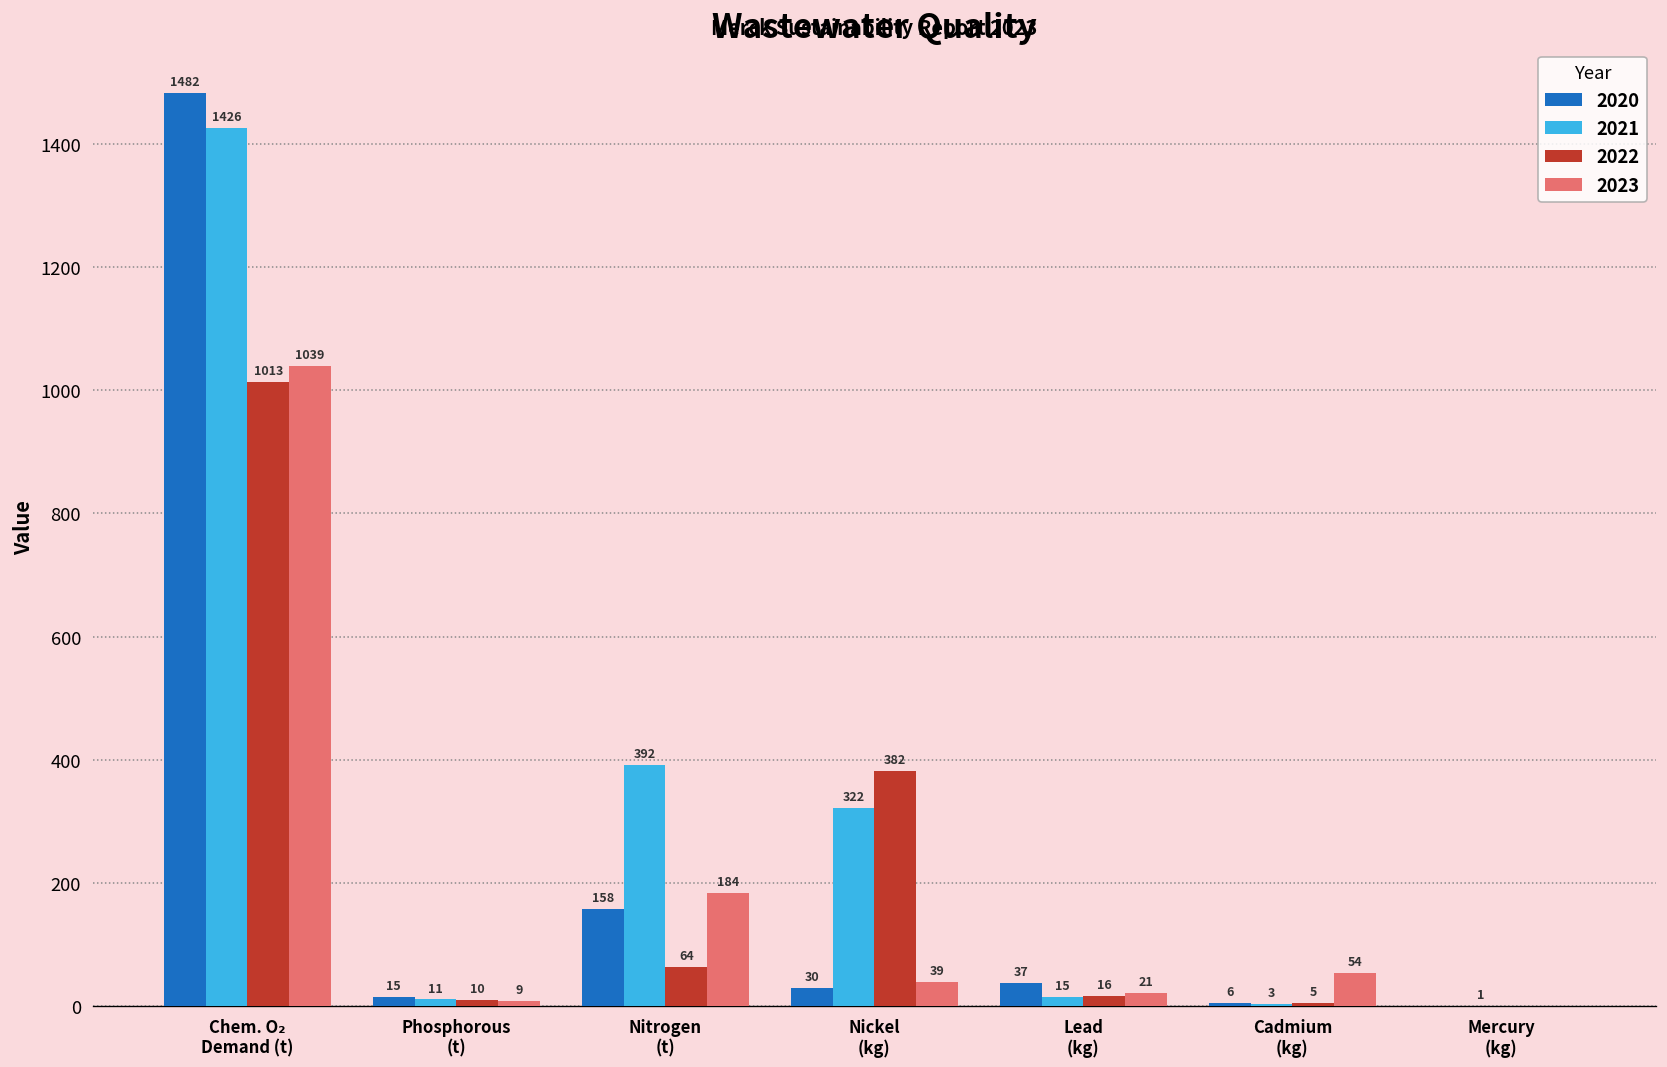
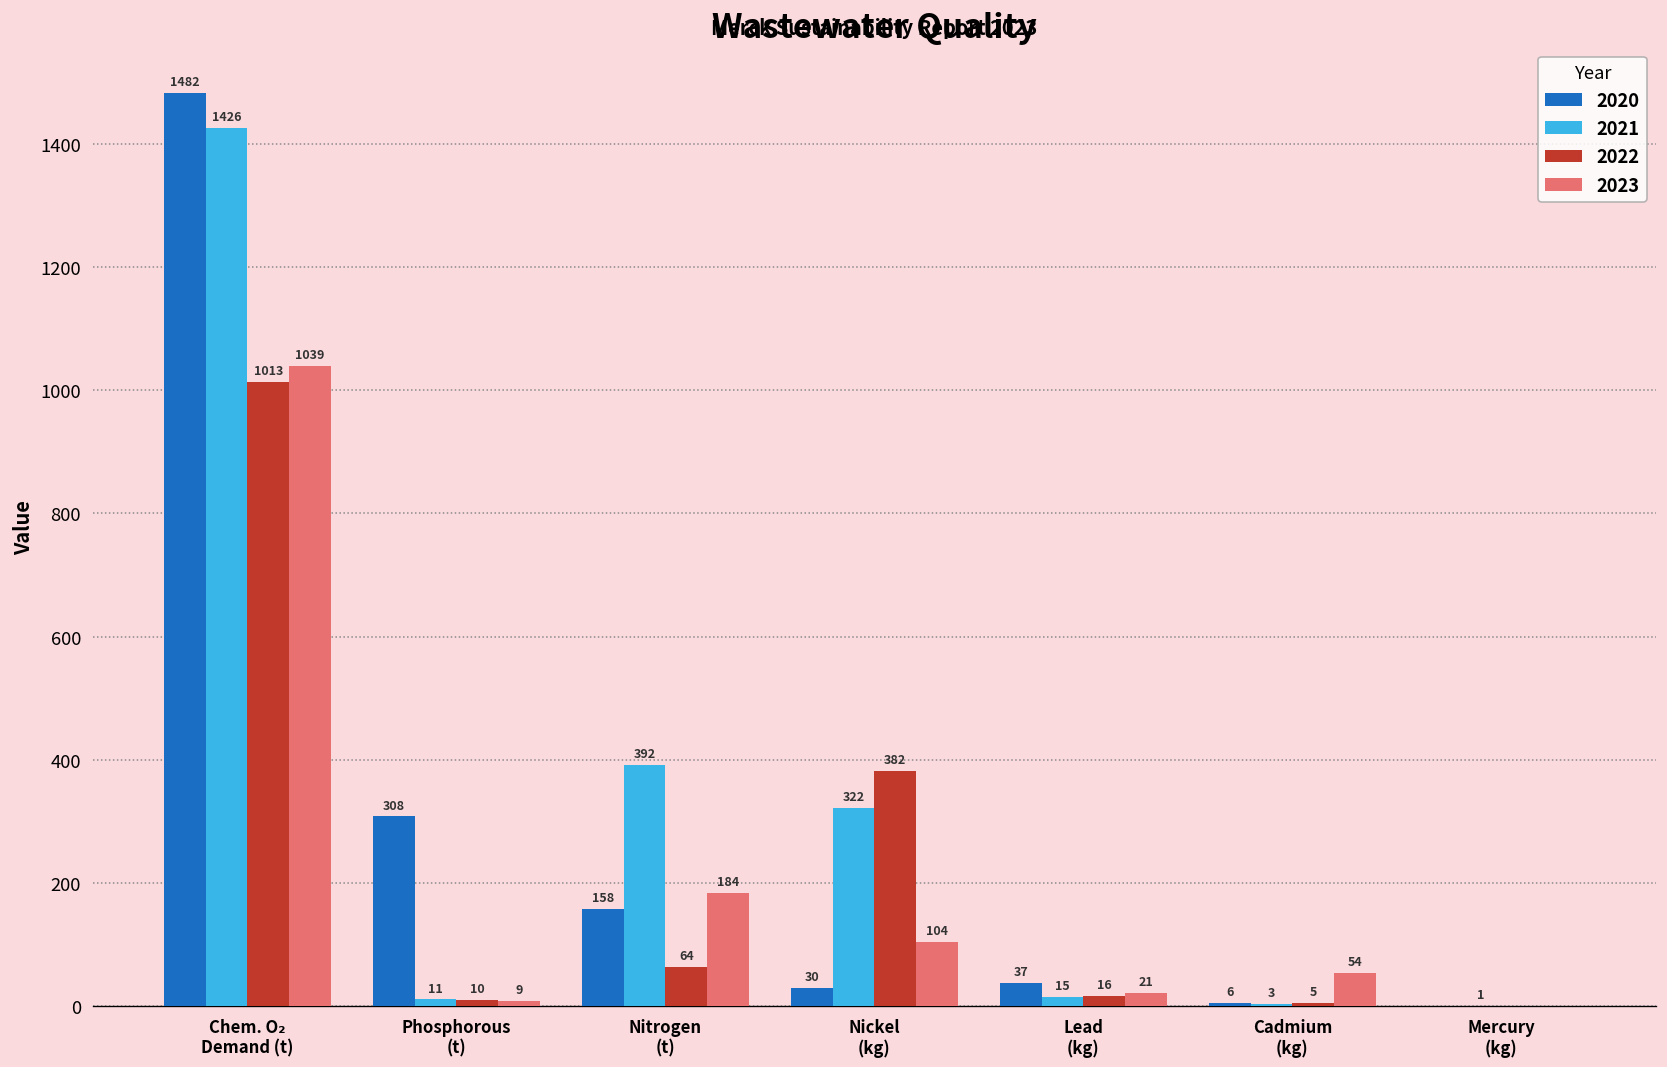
2020, Phosphorous (t): 15 -> 308
2023, Nickel (kg): 39 -> 104
